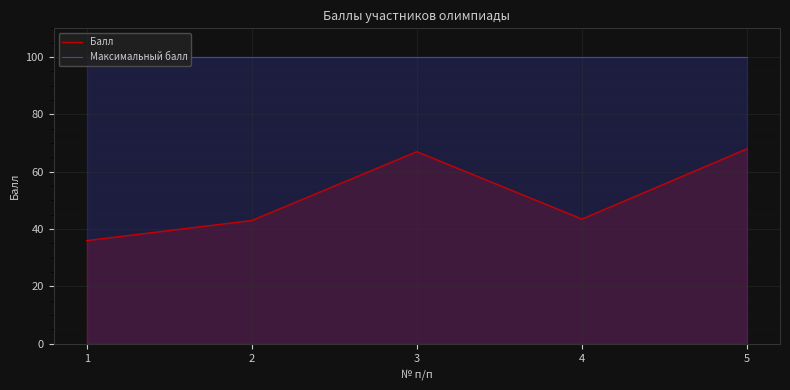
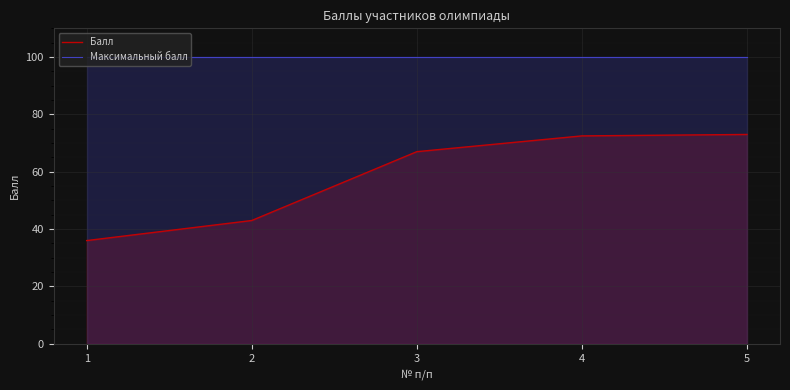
Балл, 4: 44 -> 73
Балл, 5: 68 -> 73
